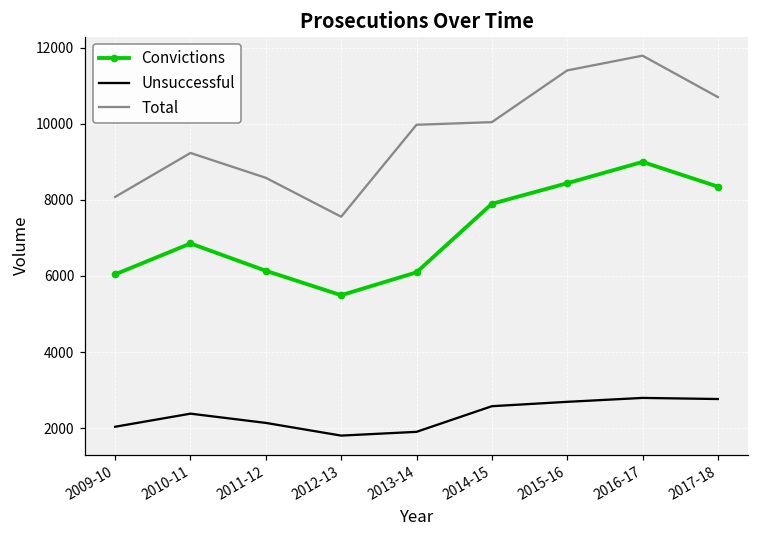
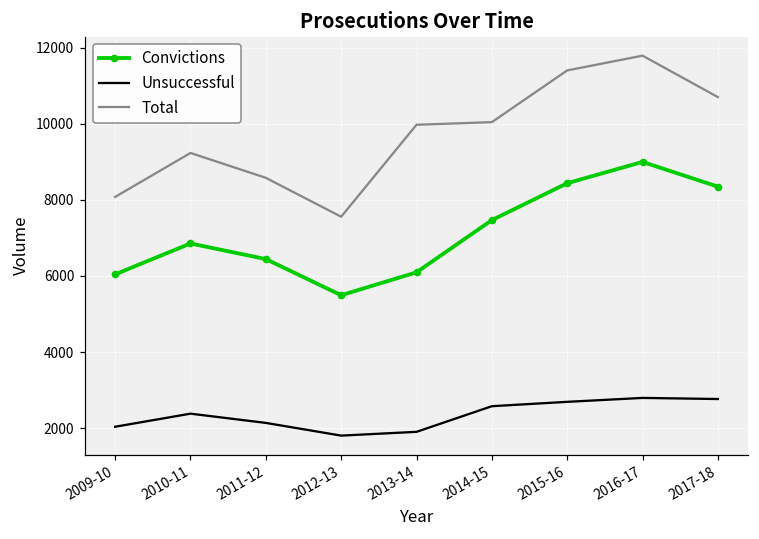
Convictions, 2011-12: 6100 -> 6400
Convictions, 2014-15: 7900 -> 7500
